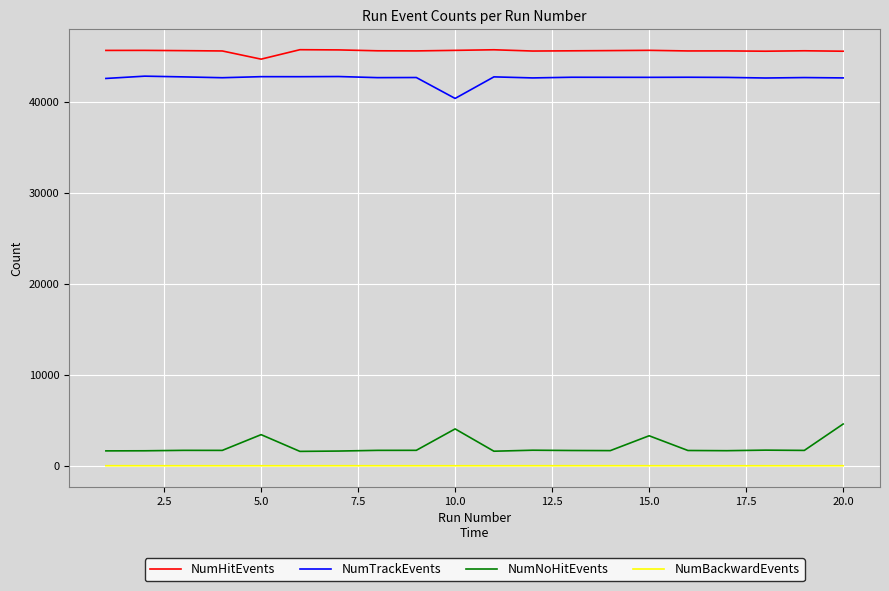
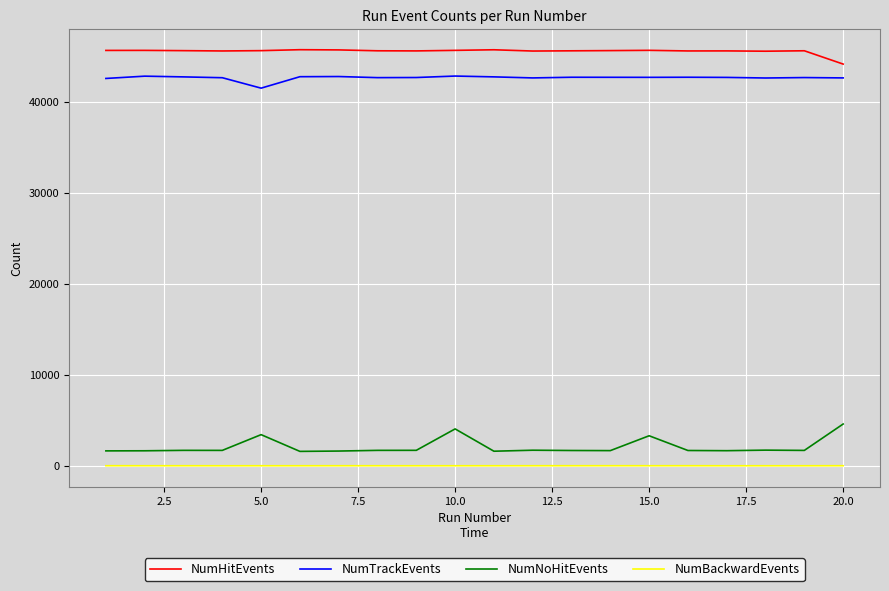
NumHitEvents, 5.0: 45000 -> 46000
NumTrackEvents, 5.0: 43000 -> 42000
NumTrackEvents, 10.0: 40000 -> 43000
NumHitEvents, 20.0: 46000 -> 44000
